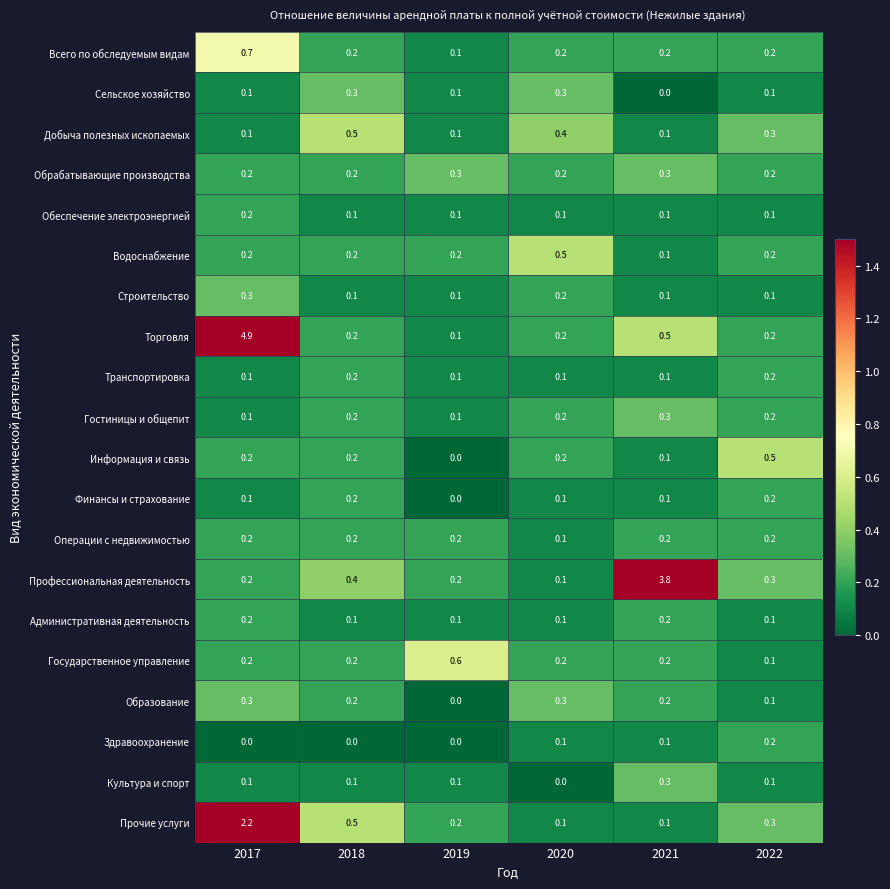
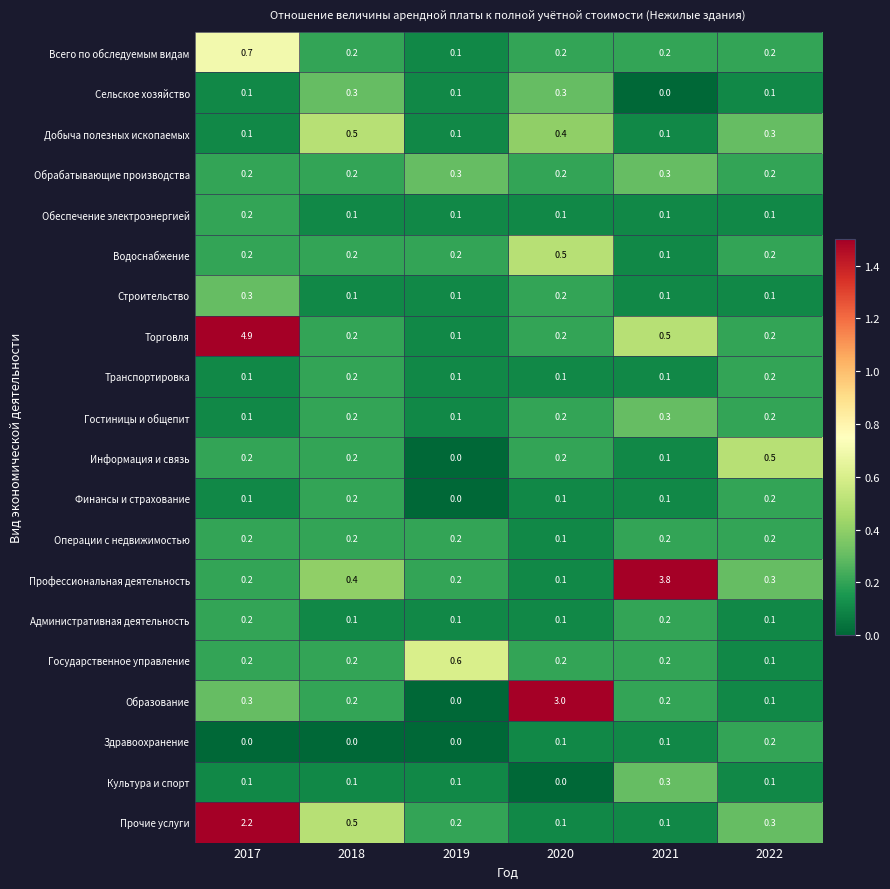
Образование, 2020: 0.3 -> 3.0
